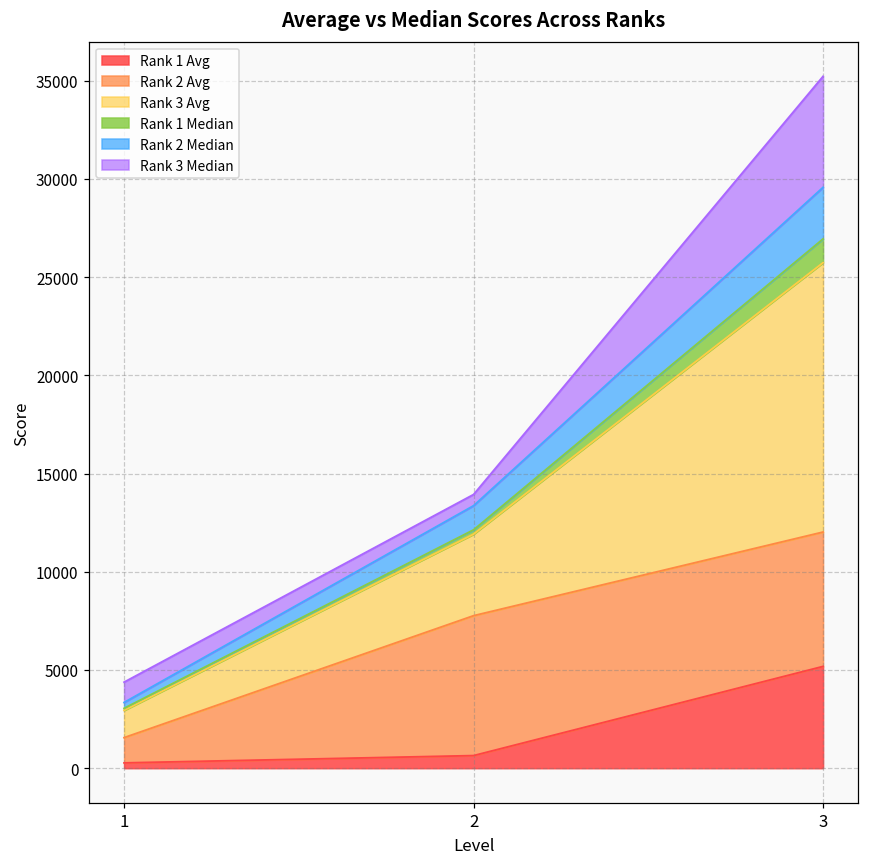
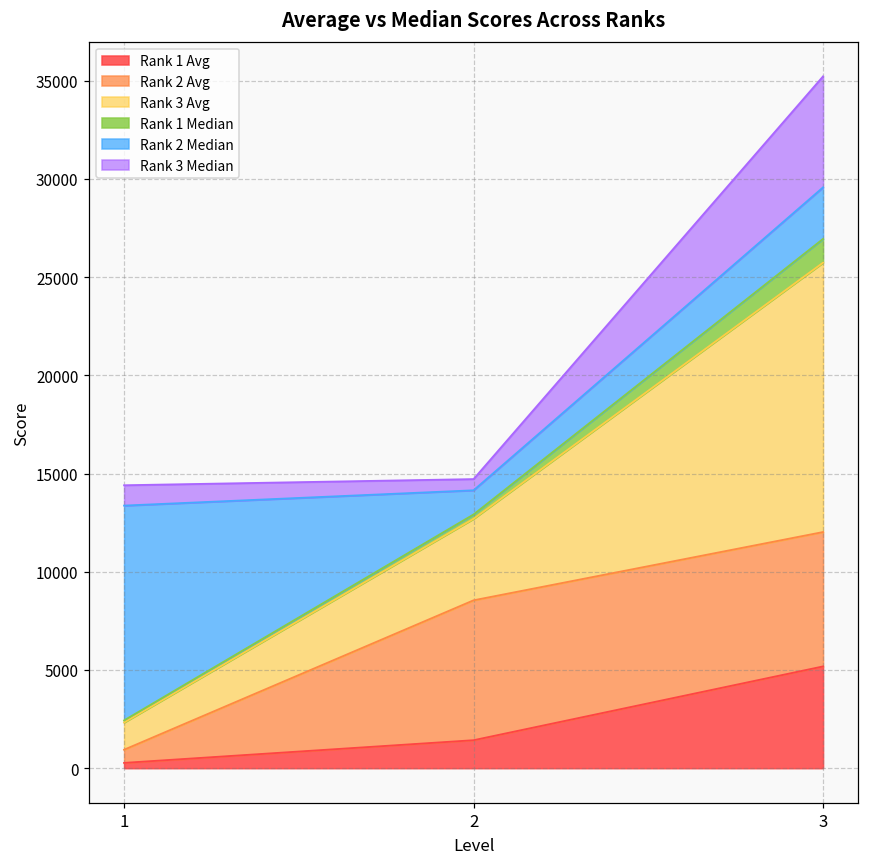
Rank 2 Avg, 1: 1300 -> 700
Rank 2 Median, 1: 300 -> 10900
Rank 1 Avg, 2: 600 -> 1400
